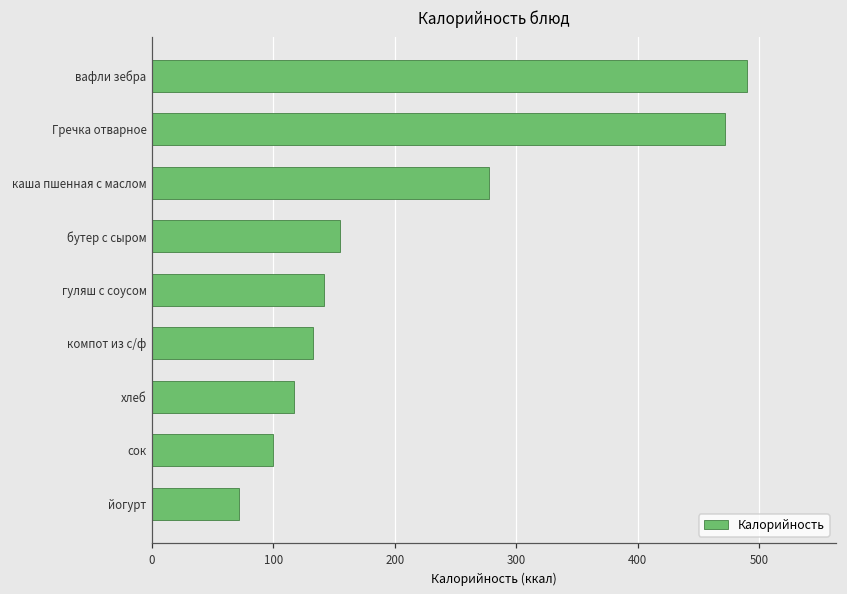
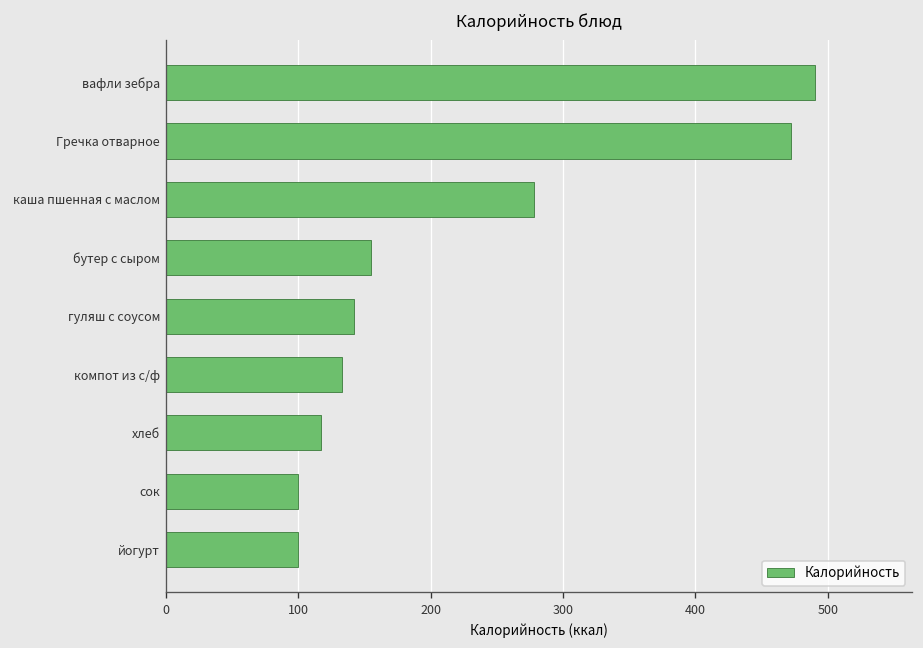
йогурт: 72 -> 100
